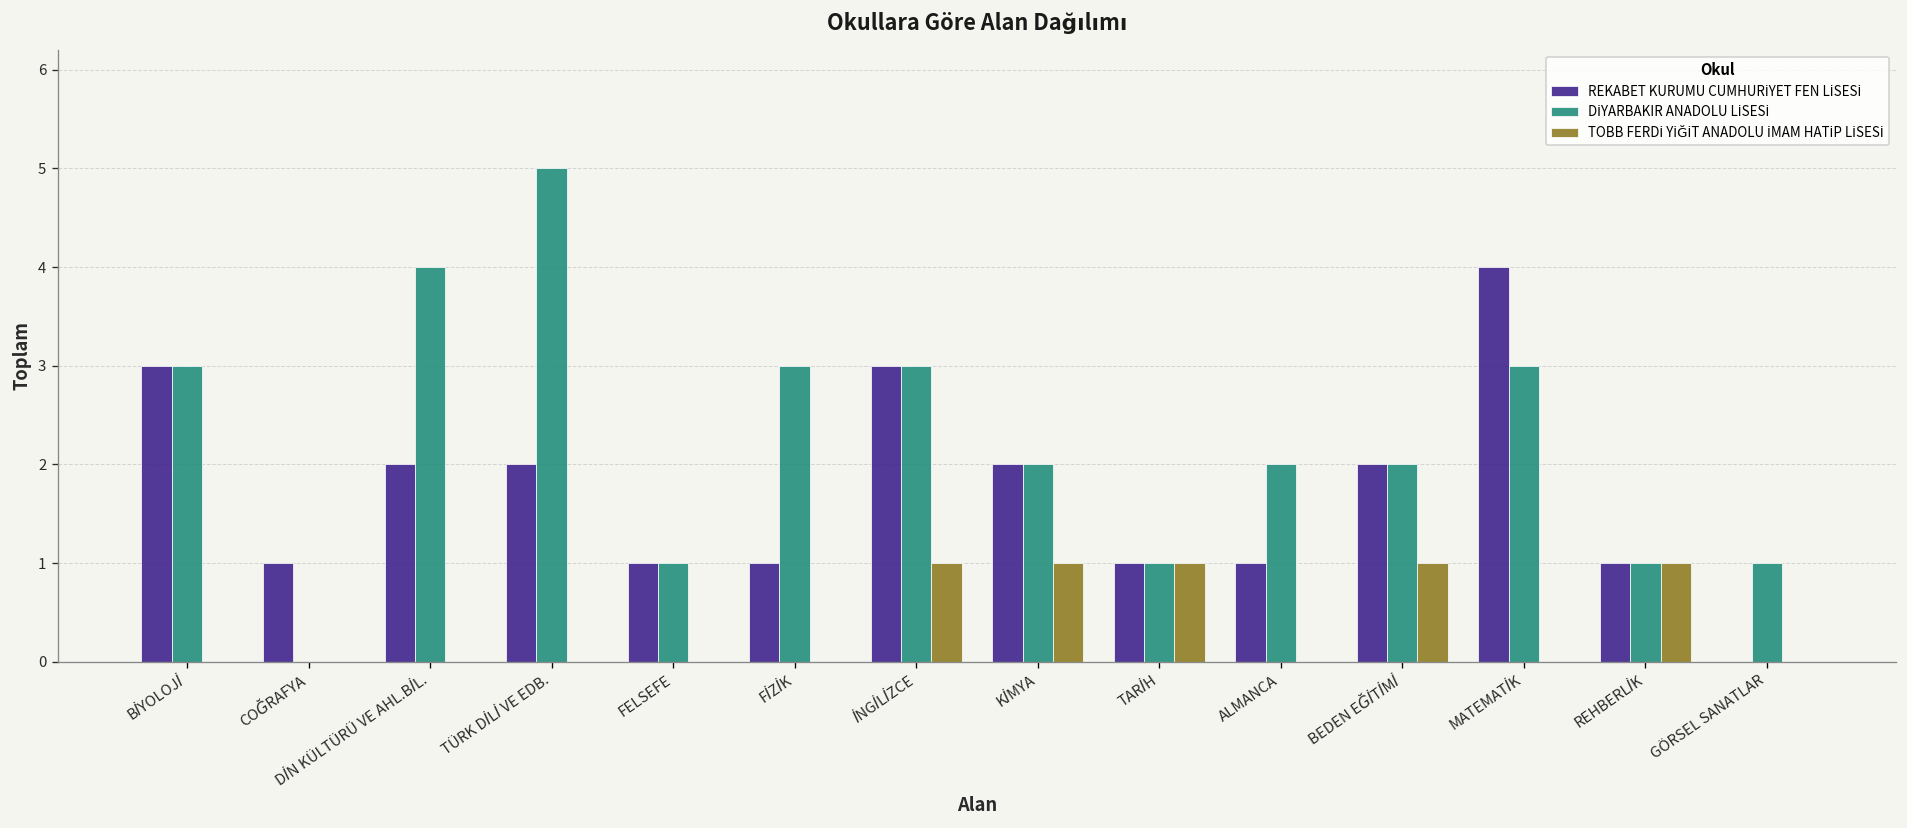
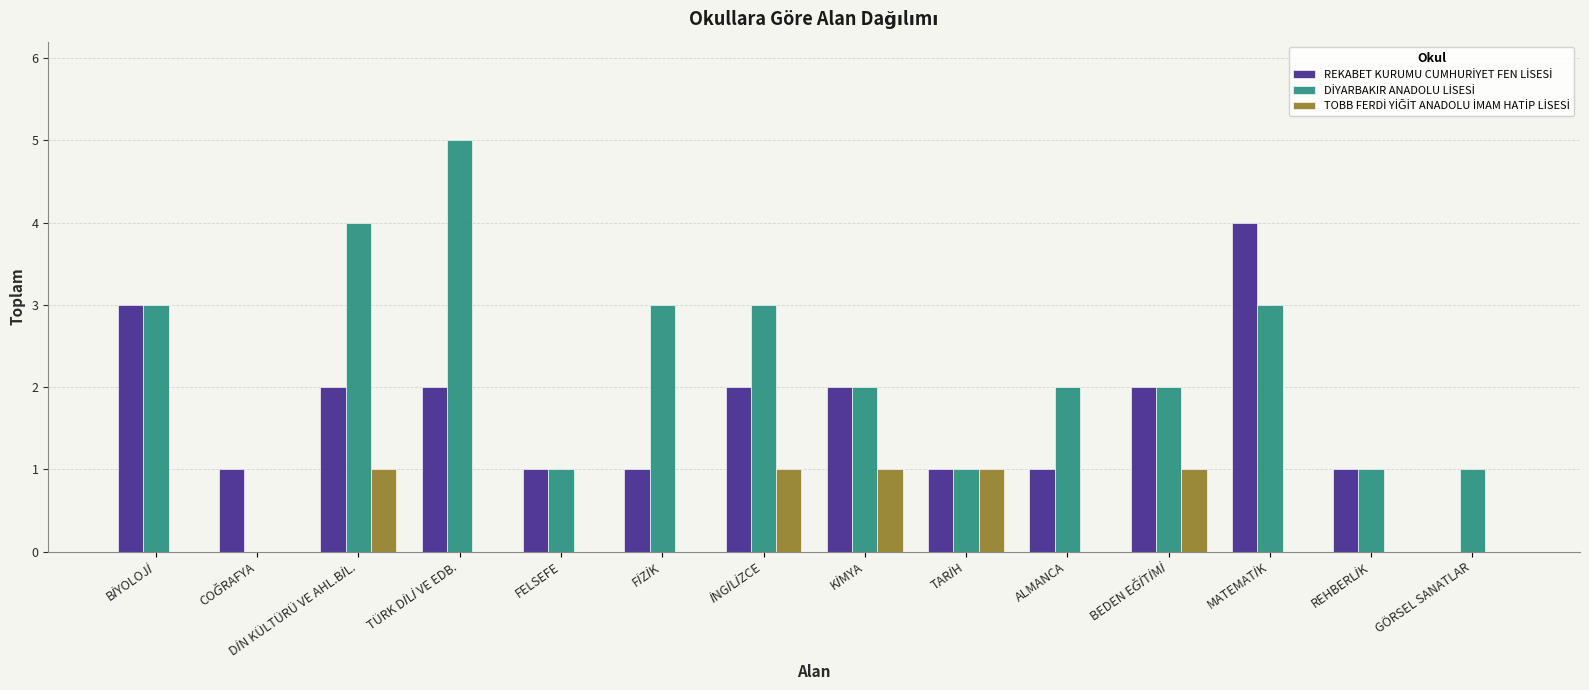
TOBB FERDİ YİĞİT ANADOLU İMAM HATİP LİSESİ, DİN KÜLTÜRÜ VE AHL.BİL.: 0 -> 1
REKABET KURUMU CUMHURİYET FEN LİSESİ, İNGİLİZCE: 3 -> 2
TOBB FERDİ YİĞİT ANADOLU İMAM HATİP LİSESİ, REHBERLİK: 1 -> 0
